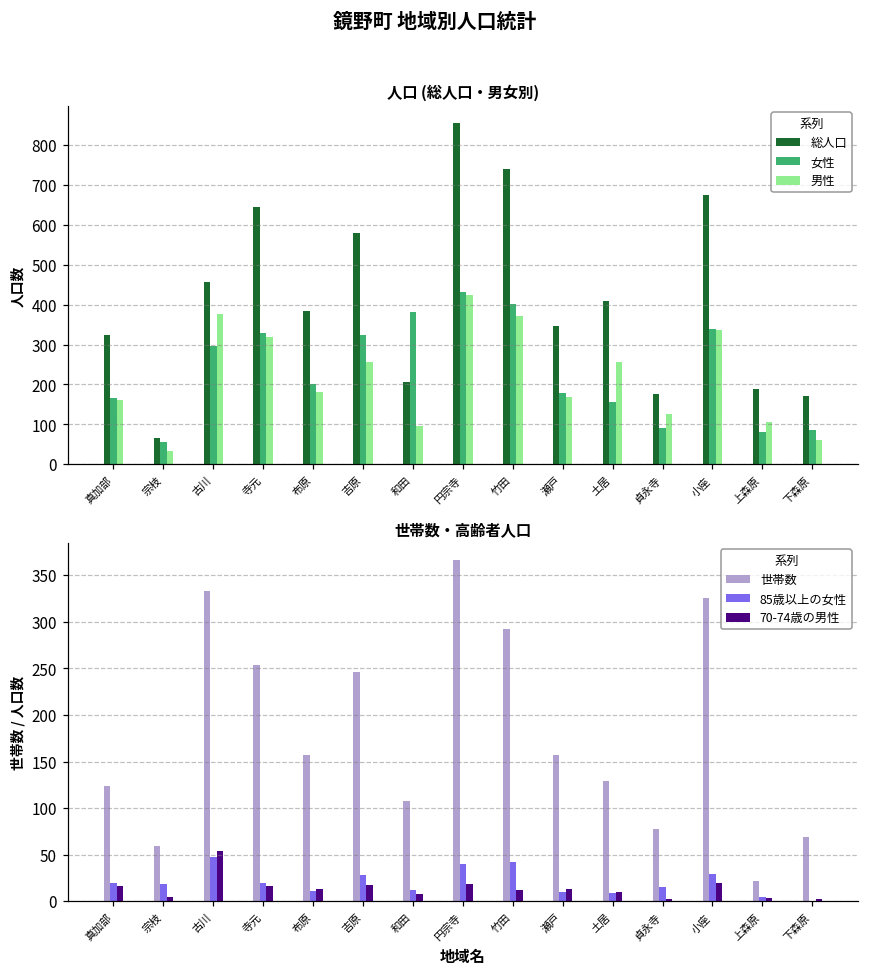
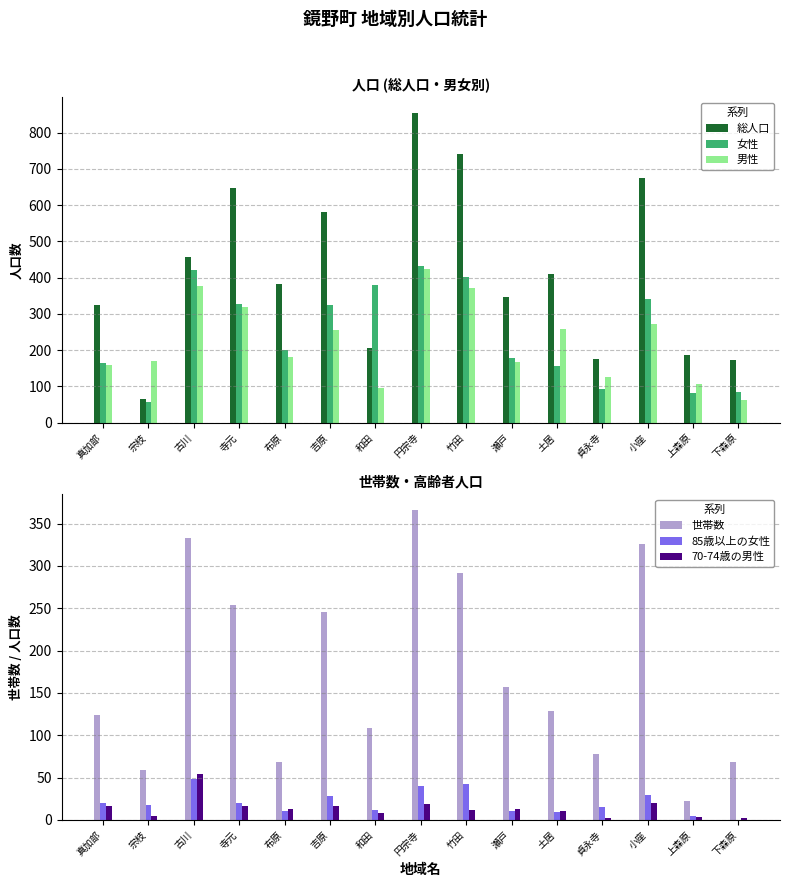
人口 (総人口・男女別), 男性, 宗枝: 30 -> 170
人口 (総人口・男女別), 女性, 古川: 300 -> 420
人口 (総人口・男女別), 男性, 小座: 340 -> 270
世帯数・高齢者人口, 世帯数, 布原: 160 -> 70
